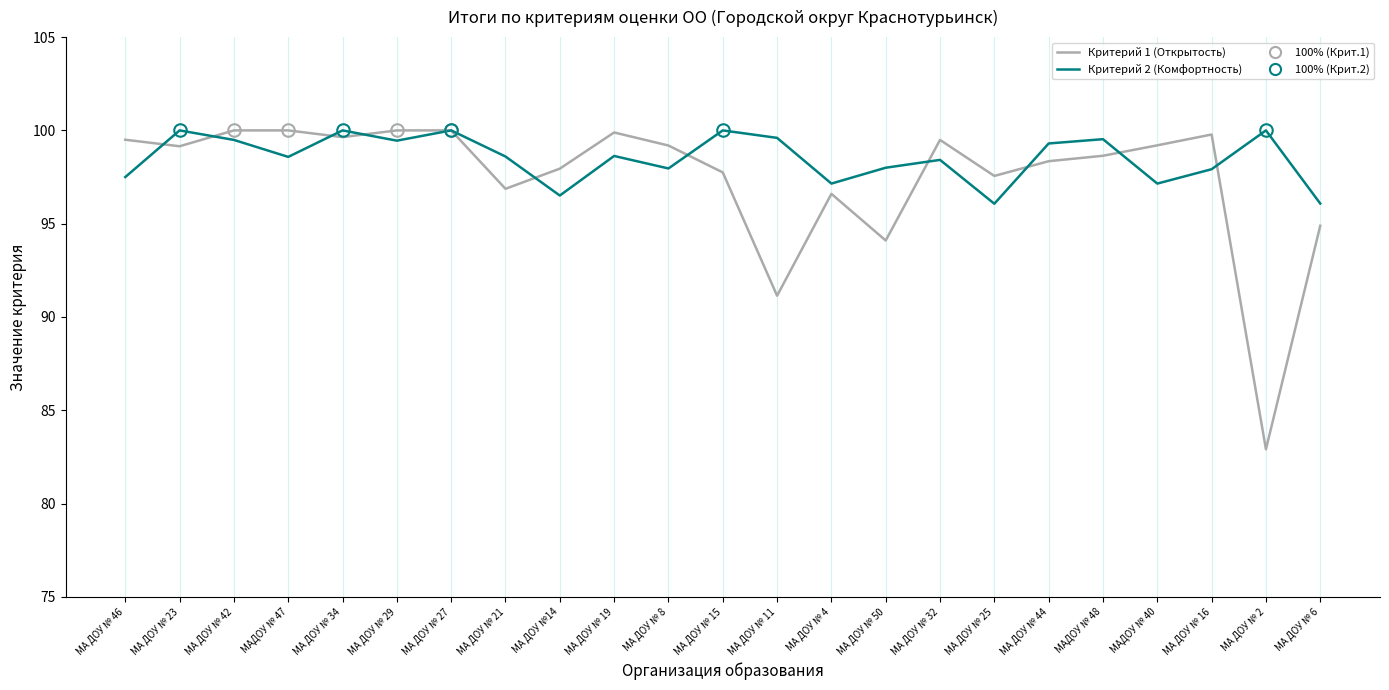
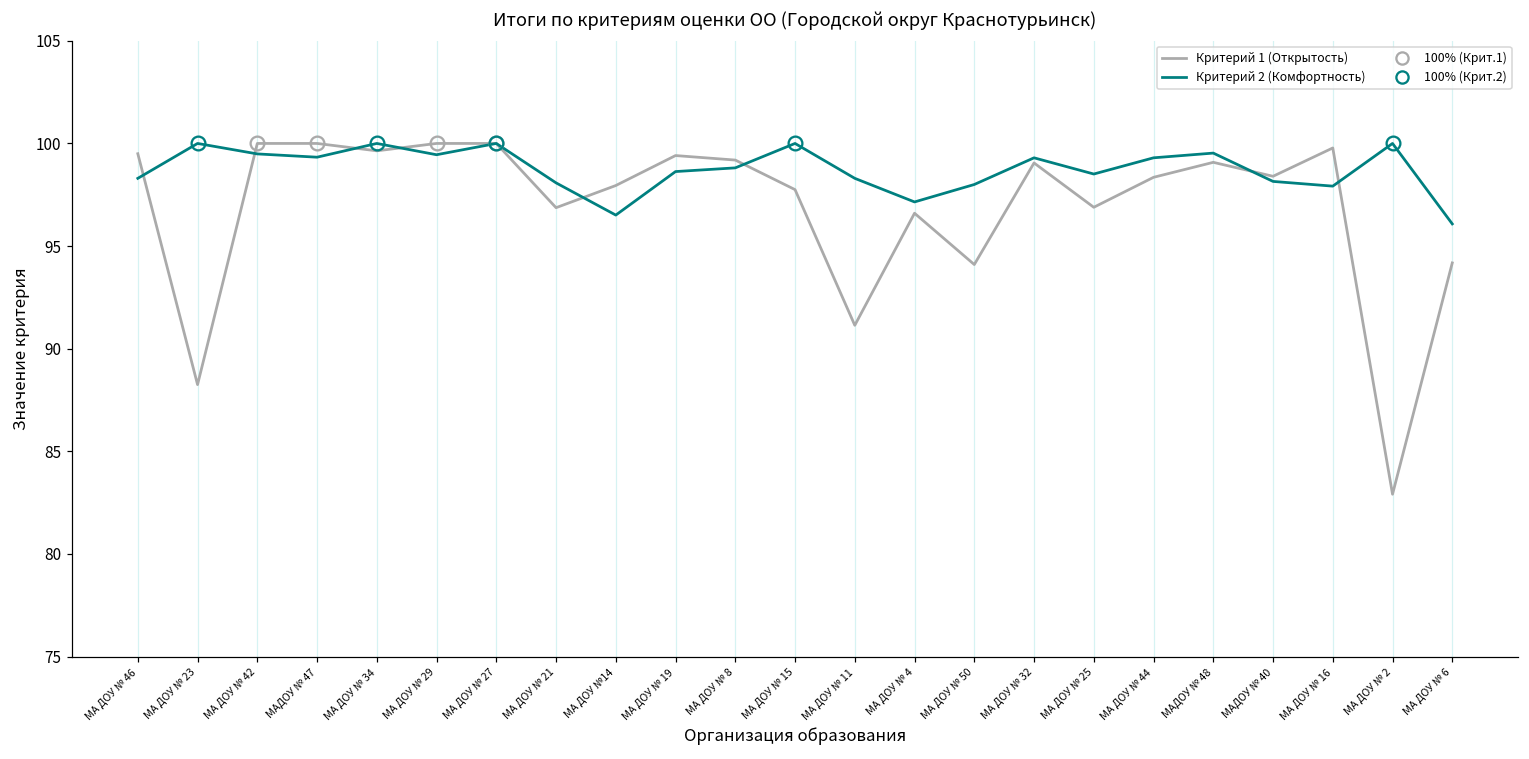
Критерий 2 (Комфортность), МА ДОУ № 46: 97.5 -> 98.3
Критерий 1 (Открытость), МА ДОУ № 23: 99.2 -> 88.3
Критерий 2 (Комфортность), МАДОУ № 47: 98.6 -> 99.3
Критерий 2 (Комфортность), МА ДОУ № 21: 98.6 -> 98.1
Критерий 1 (Открытость), МА ДОУ № 19: 99.9 -> 99.4
Критерий 2 (Комфортность), МА ДОУ № 8: 98.0 -> 98.8
Критерий 2 (Комфортность), МА ДОУ № 11: 99.6 -> 98.3
Критерий 1 (Открытость), МА ДОУ № 32: 99.5 -> 99.1
Критерий 2 (Комфортность), МА ДОУ № 32: 98.4 -> 99.3
Критерий 1 (Открытость), МА ДОУ № 25: 97.6 -> 96.9
Критерий 2 (Комфортность), МА ДОУ № 25: 96.1 -> 98.5
Критерий 1 (Открытость), МАДОУ № 48: 98.6 -> 99.1
Критерий 1 (Открытость), МАДОУ № 40: 99.2 -> 98.4
Критерий 2 (Комфортность), МАДОУ № 40: 97.2 -> 98.2
Критерий 1 (Открытость), МА ДОУ № 6: 94.9 -> 94.2
